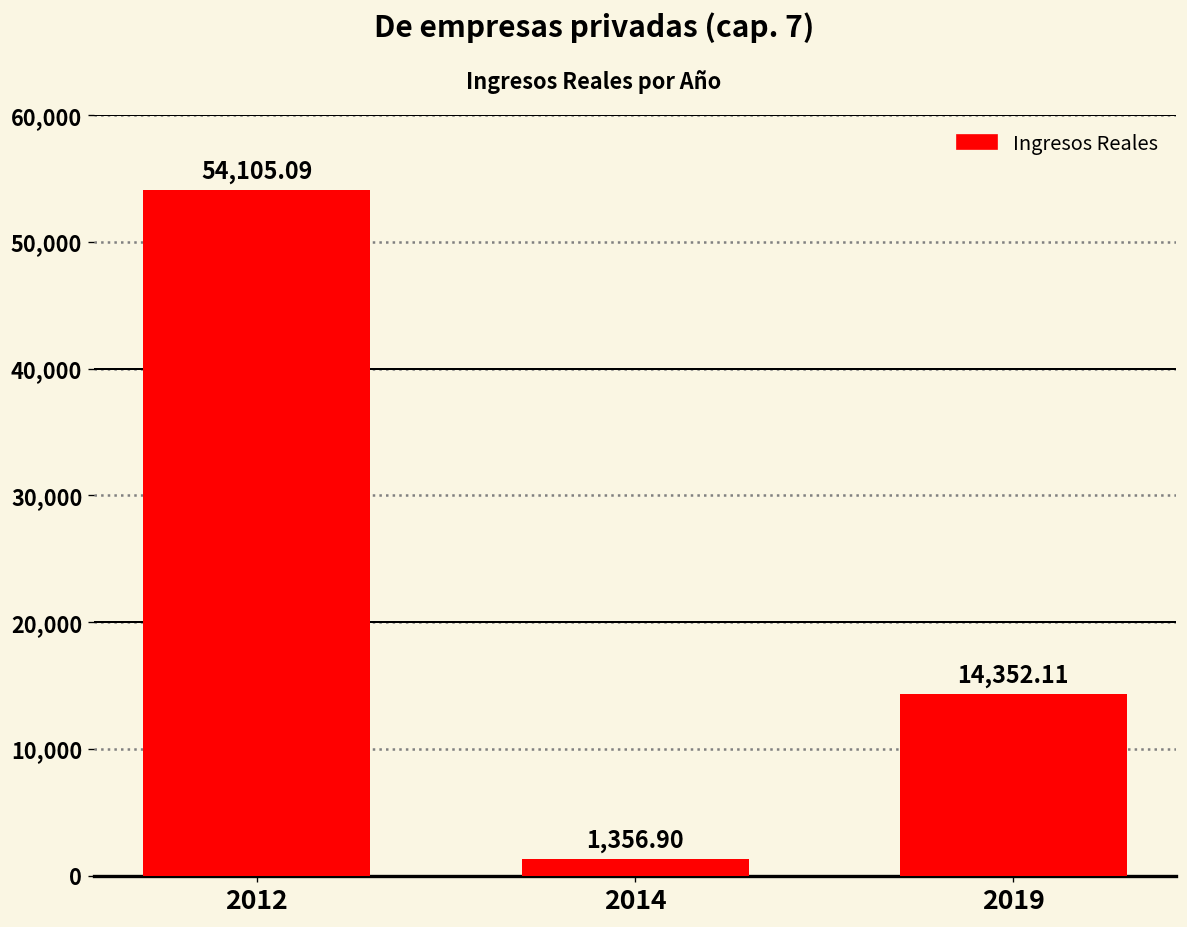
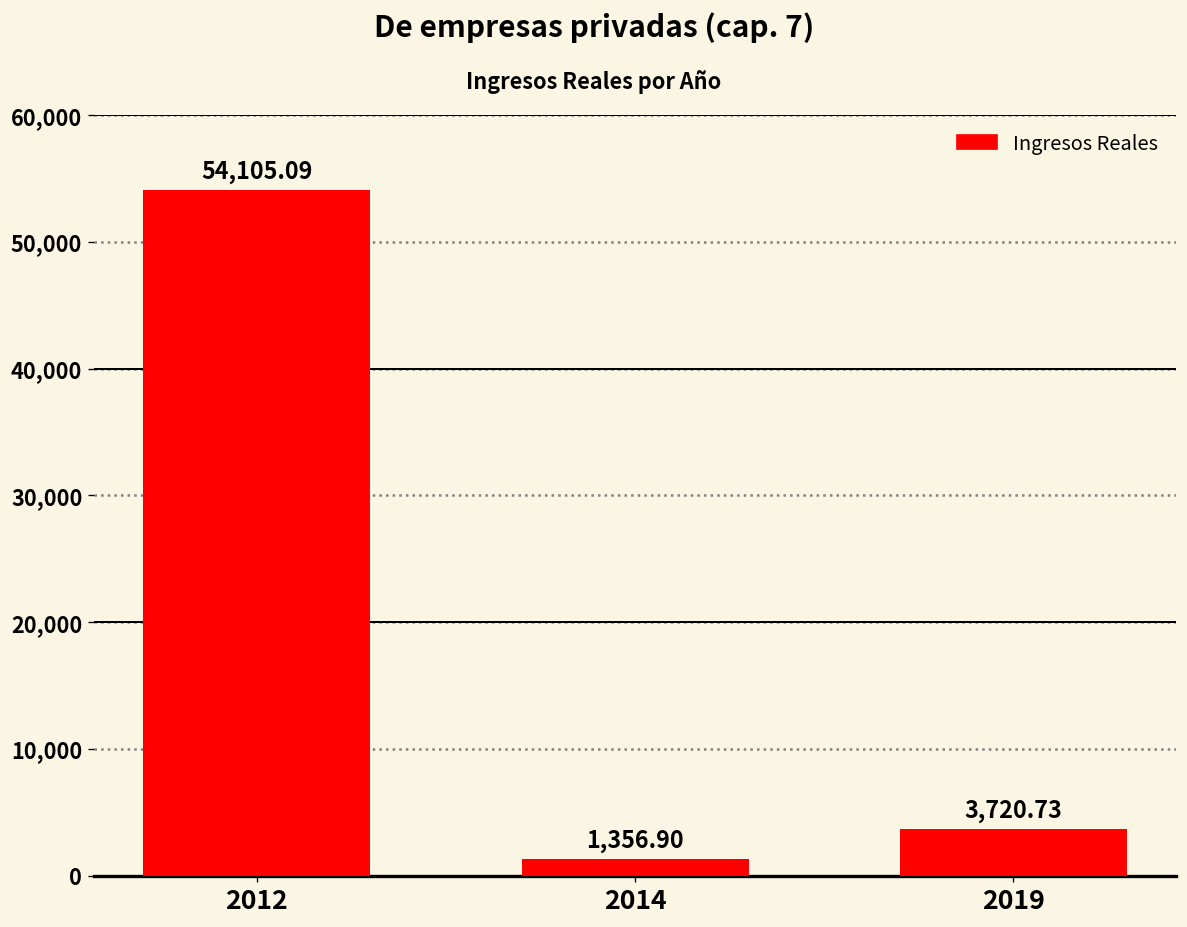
2019: 14,352.11 -> 3,720.73
